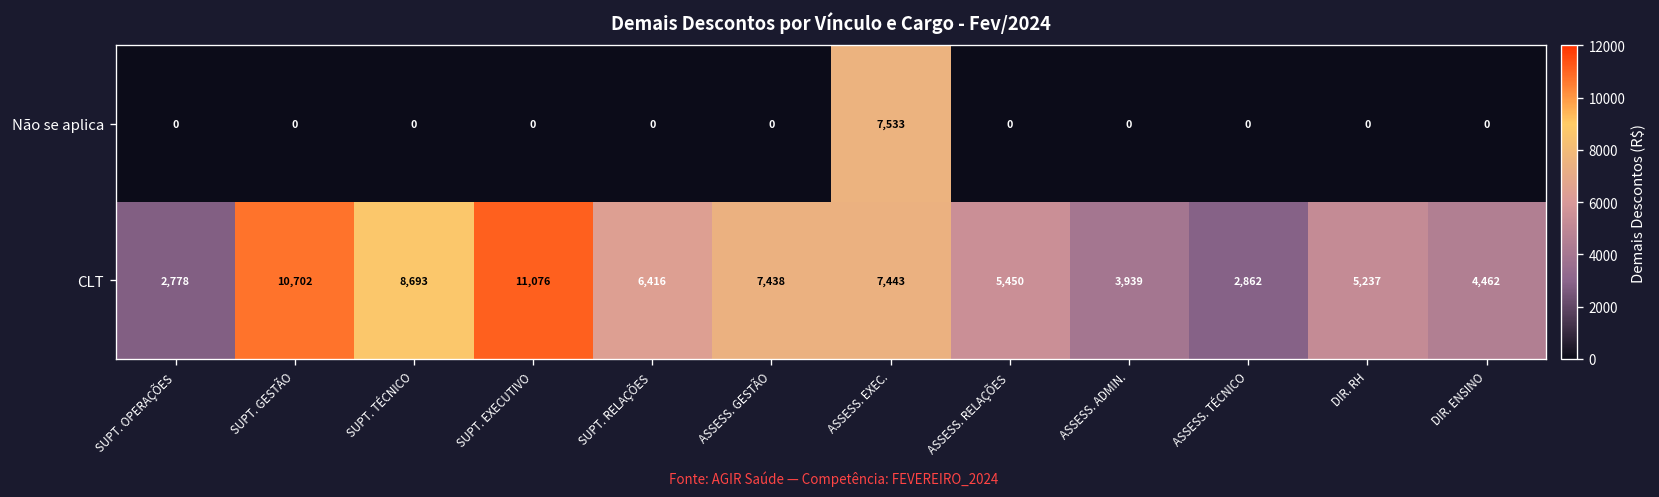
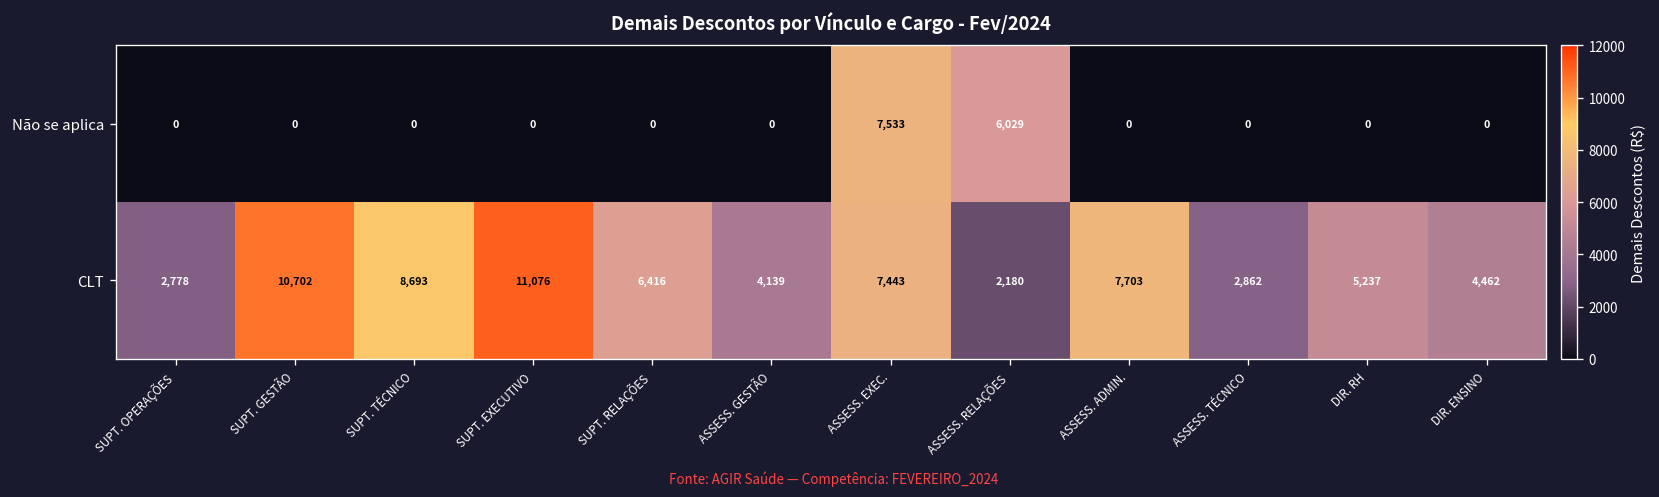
Não se aplica, ASSESS. RELAÇÕES: 0 -> 6,029
CLT, ASSESS. GESTÃO: 7,438 -> 4,139
CLT, ASSESS. RELAÇÕES: 5,450 -> 2,180
CLT, ASSESS. ADMIN.: 3,939 -> 7,703
